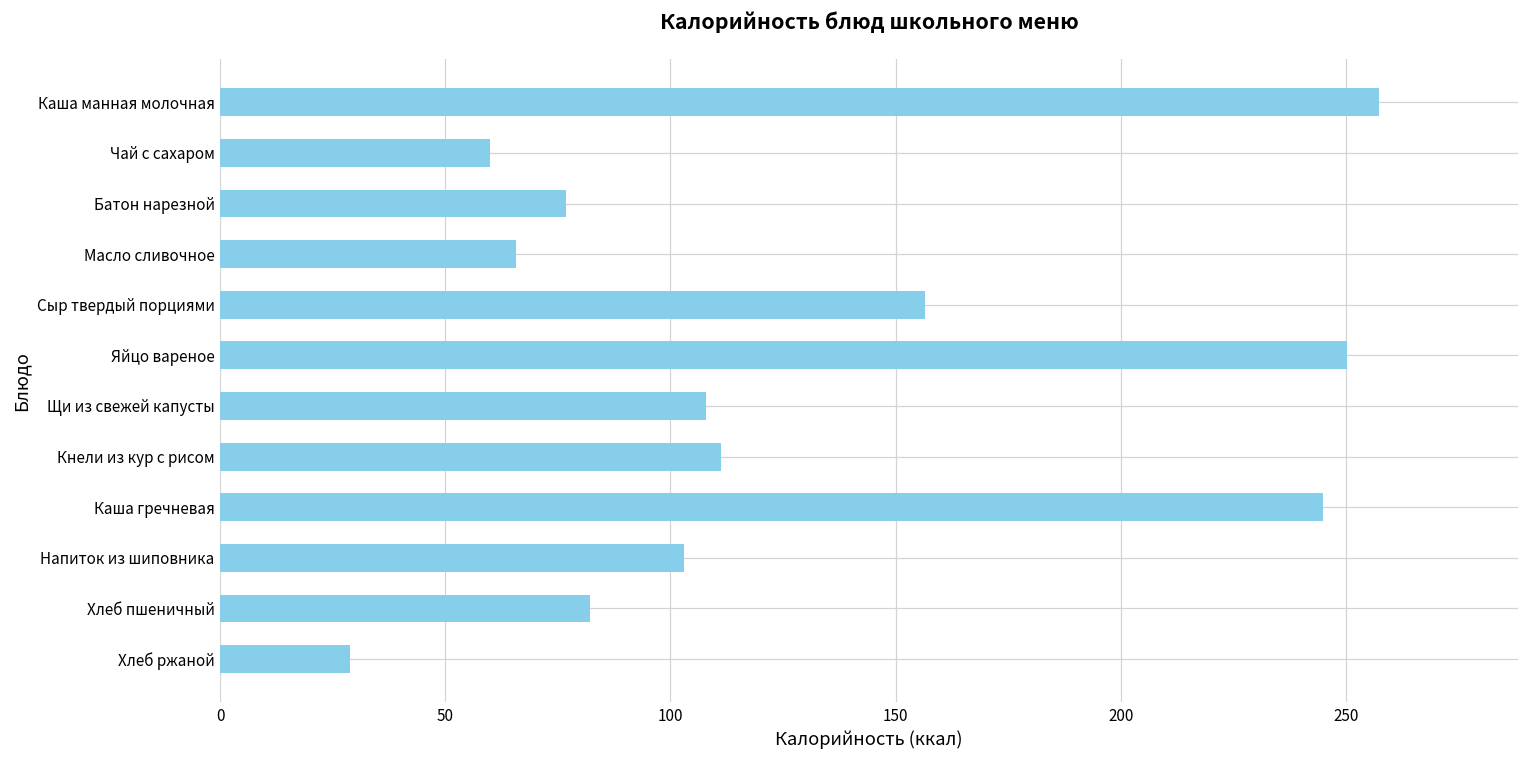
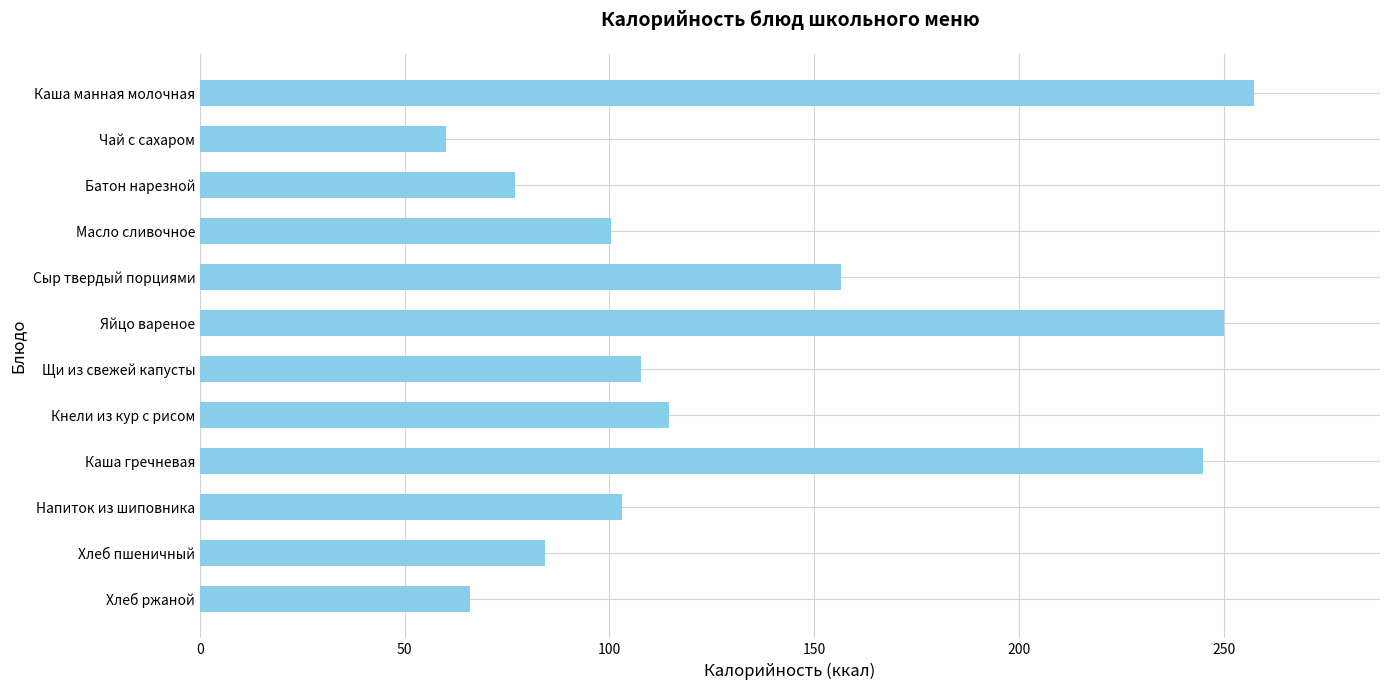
Масло сливочное: 66 -> 100
Кнели из кур с рисом: 111 -> 114
Хлеб пшеничный: 82 -> 84
Хлеб ржаной: 29 -> 66
